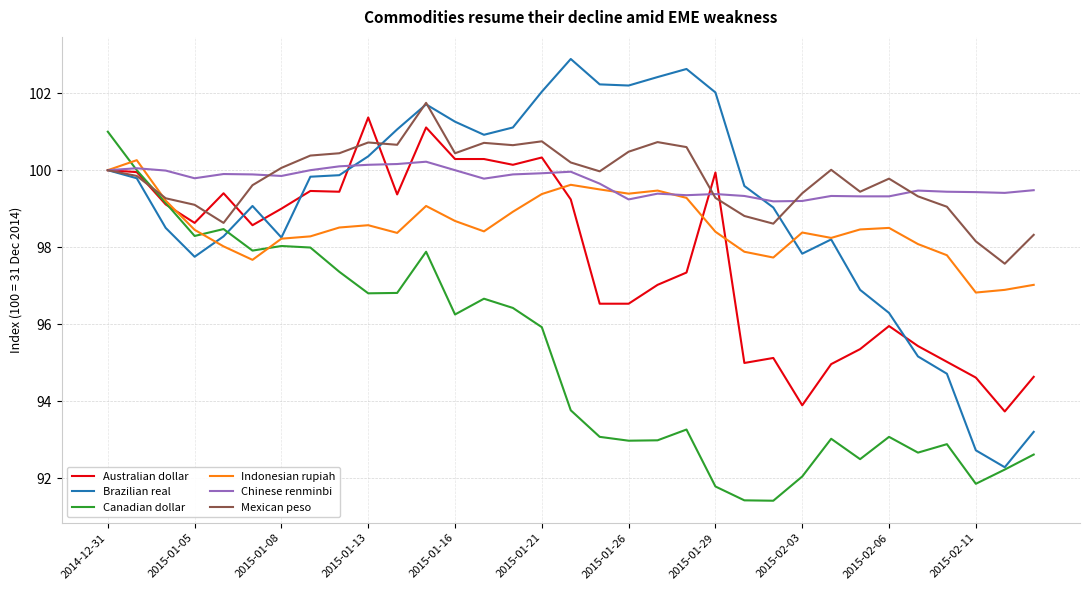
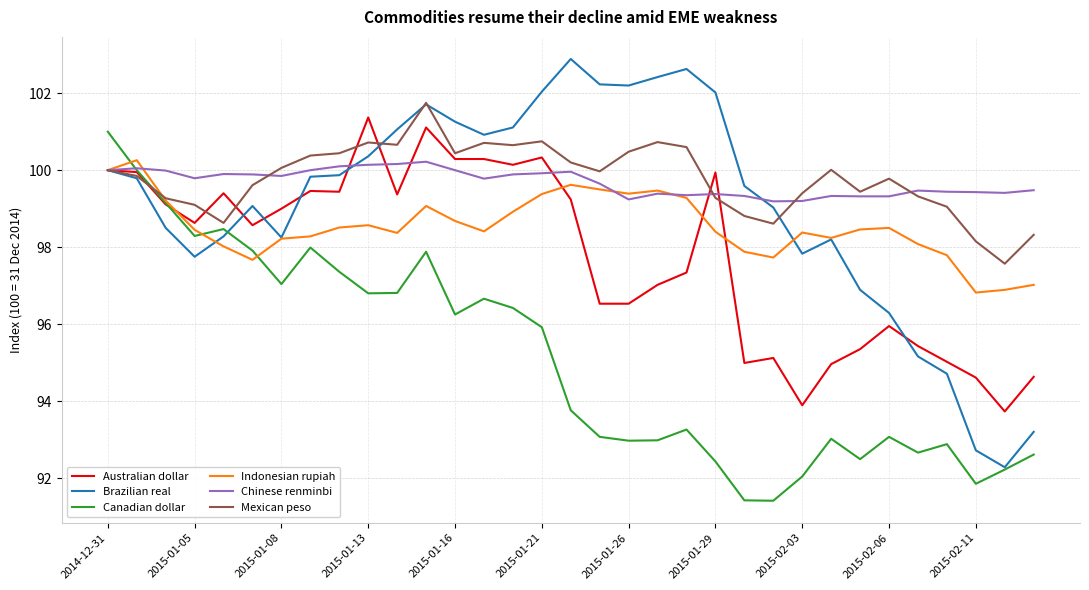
Canadian dollar, 2015-01-08: 98.0 -> 97.0
Canadian dollar, 2015-01-29: 91.8 -> 92.4
